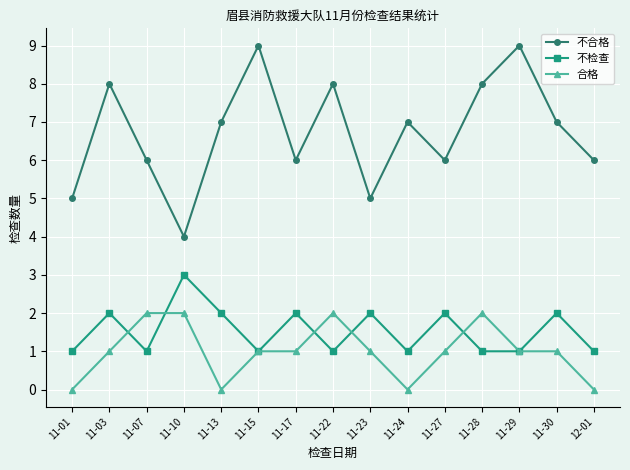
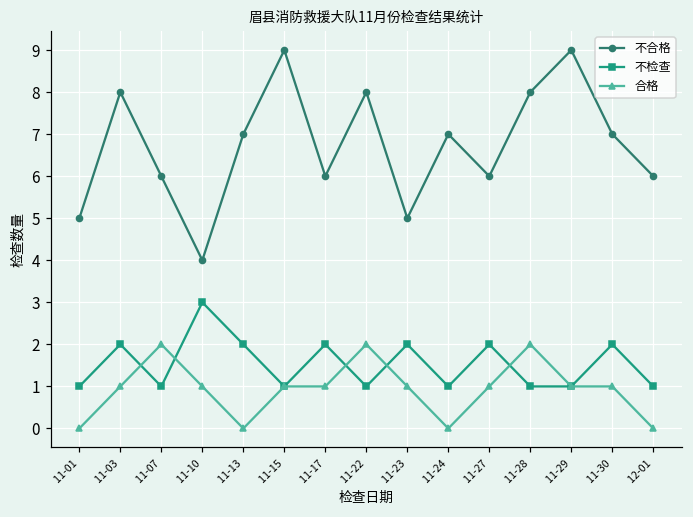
合格, 11-10: 2 -> 1
